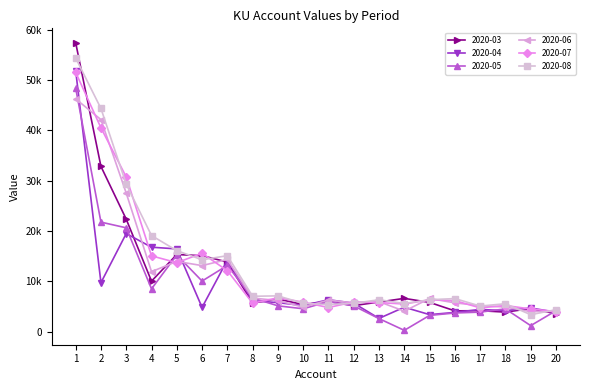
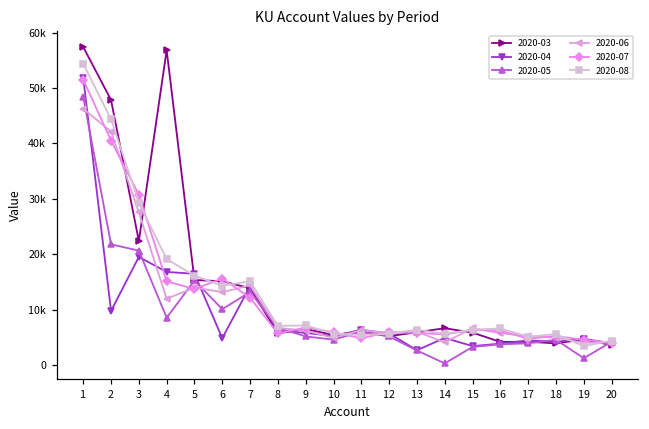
2020-03, 2: 33000 -> 48000
2020-03, 4: 10000 -> 57000
